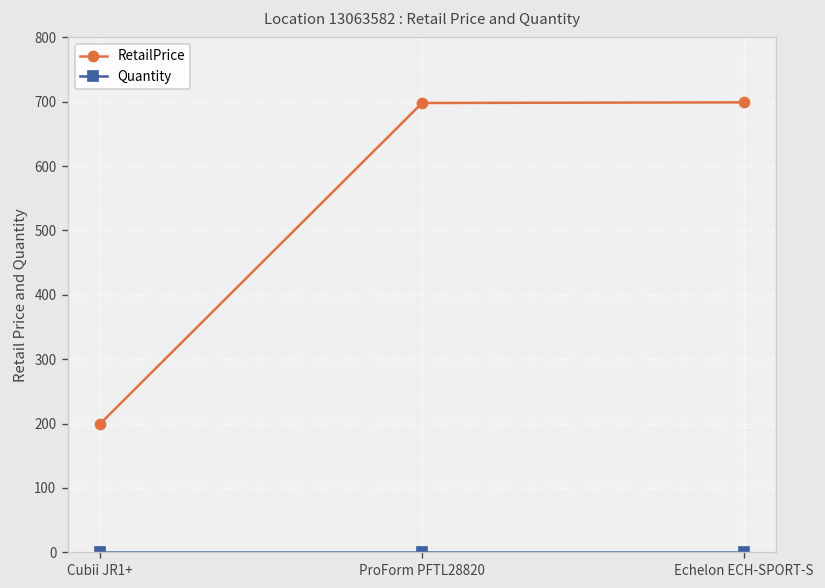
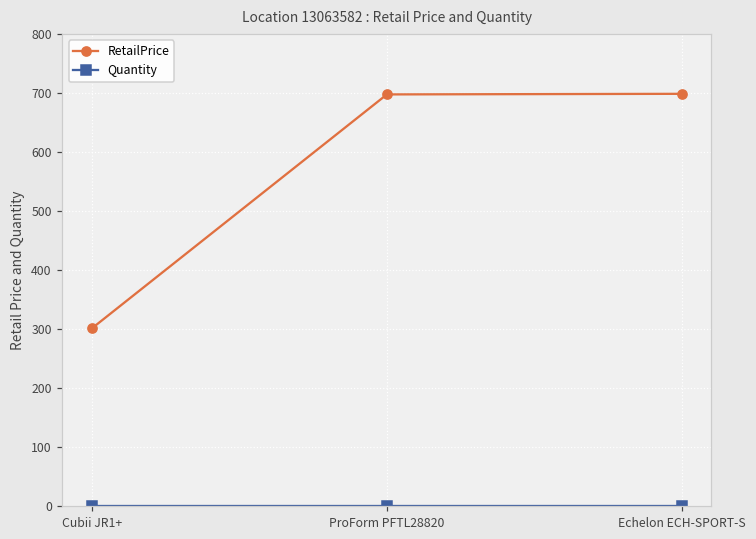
RetailPrice, Cubii JR1+: 200 -> 300
